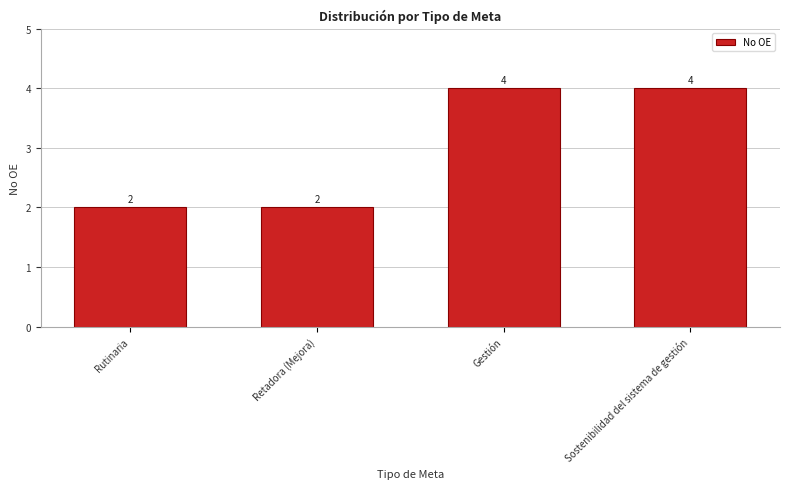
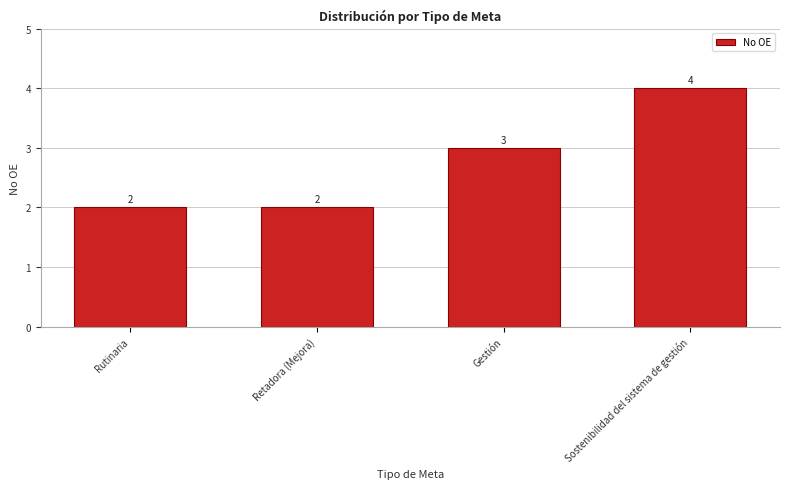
Gestión: 4 -> 3
